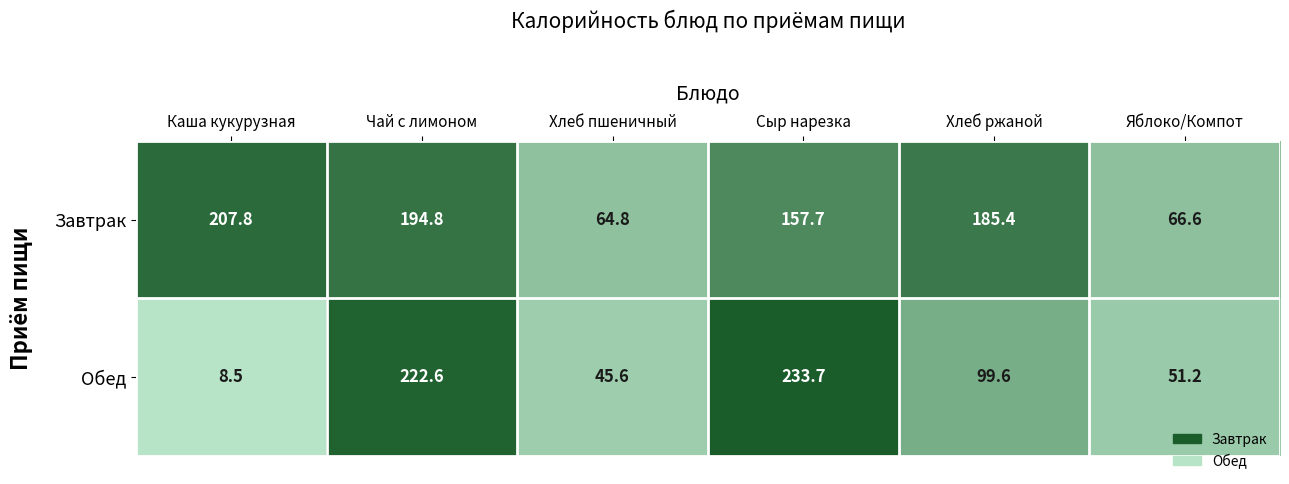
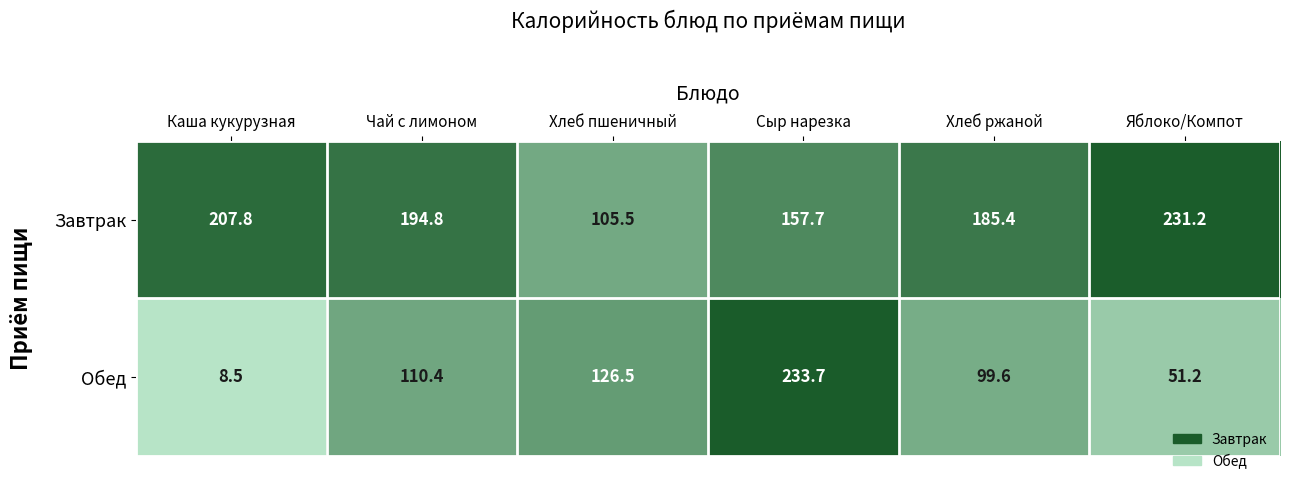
Завтрак, Хлеб пшеничный: 64.8 -> 105.5
Завтрак, Яблоко/Компот: 66.6 -> 231.2
Обед, Чай с лимоном: 222.6 -> 110.4
Обед, Хлеб пшеничный: 45.6 -> 126.5
